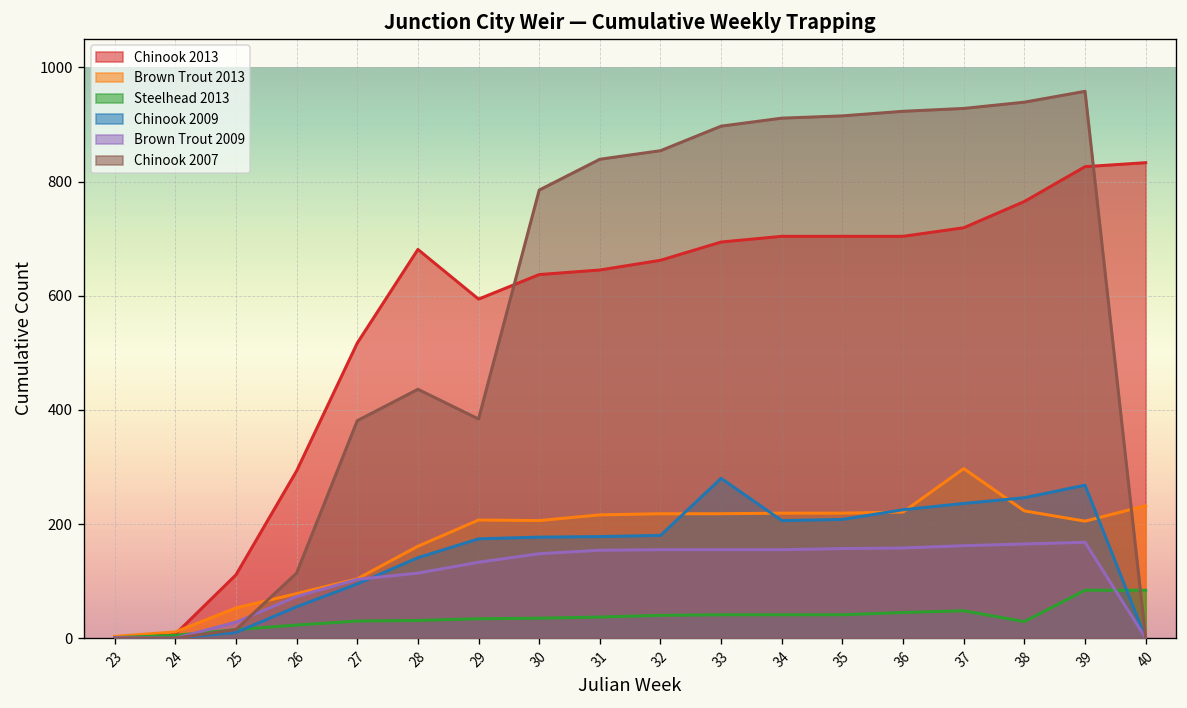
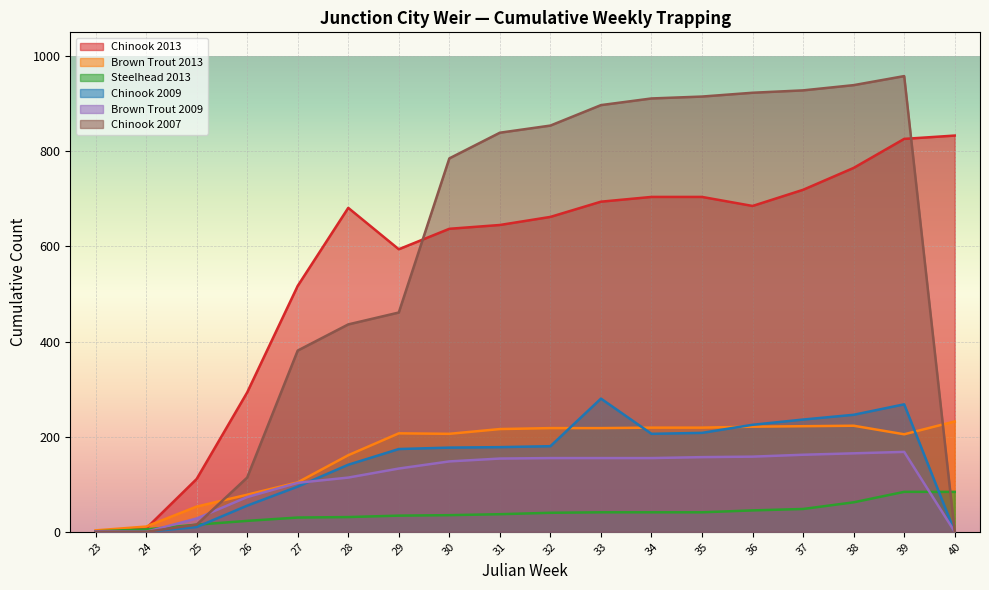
Chinook 2007, 29: 380 -> 460
Chinook 2013, 36: 700 -> 690
Brown Trout 2013, 37: 300 -> 220
Steelhead 2013, 38: 30 -> 60
